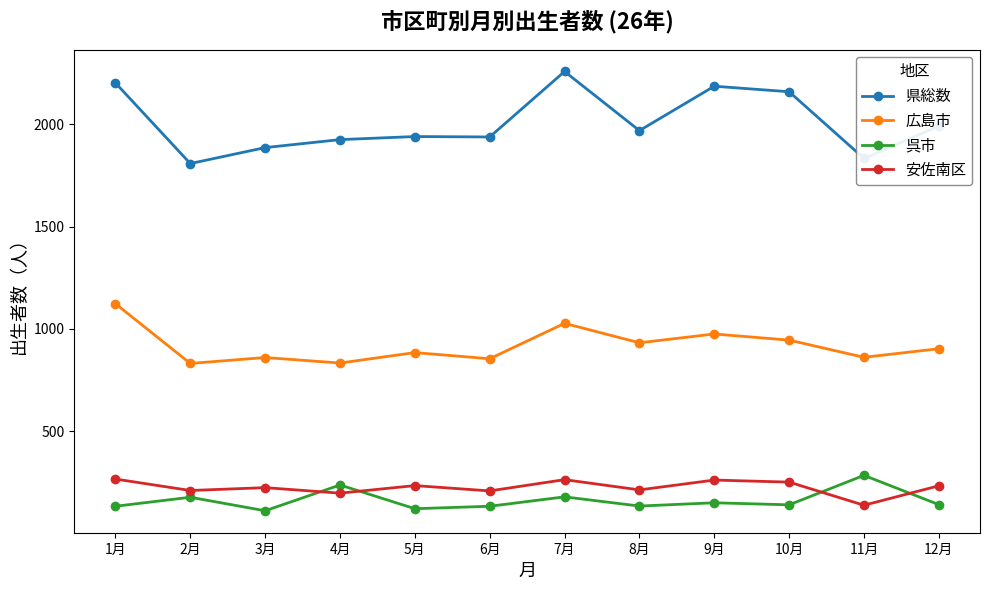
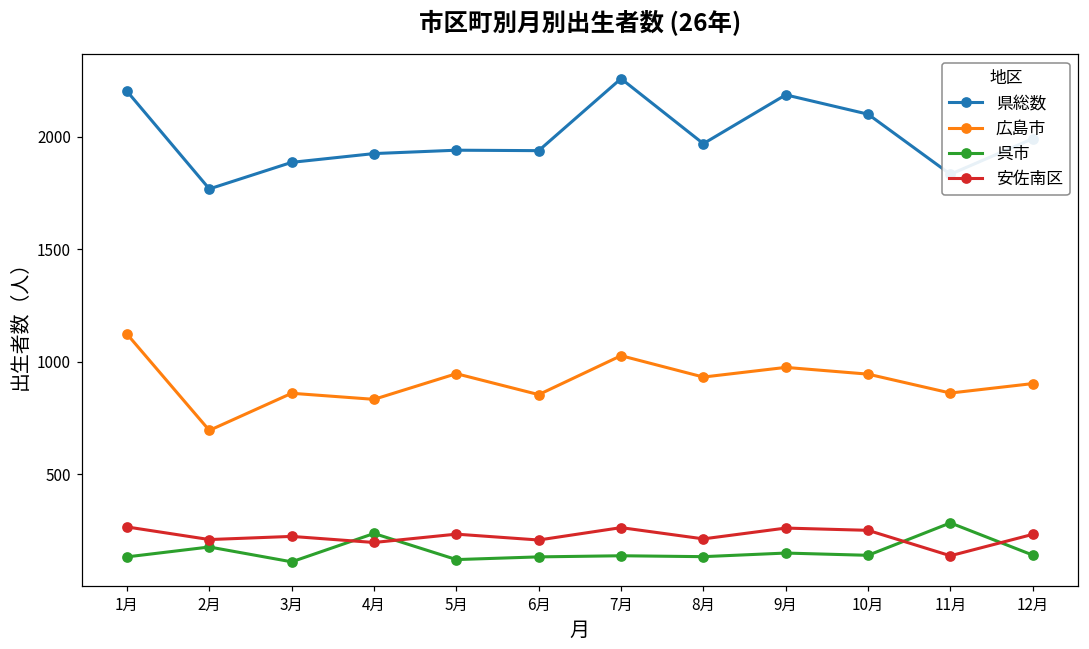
県総数, 2月: 1810 -> 1770
広島市, 2月: 830 -> 700
広島市, 5月: 880 -> 950
呉市, 7月: 180 -> 140
県総数, 10月: 2160 -> 2100
